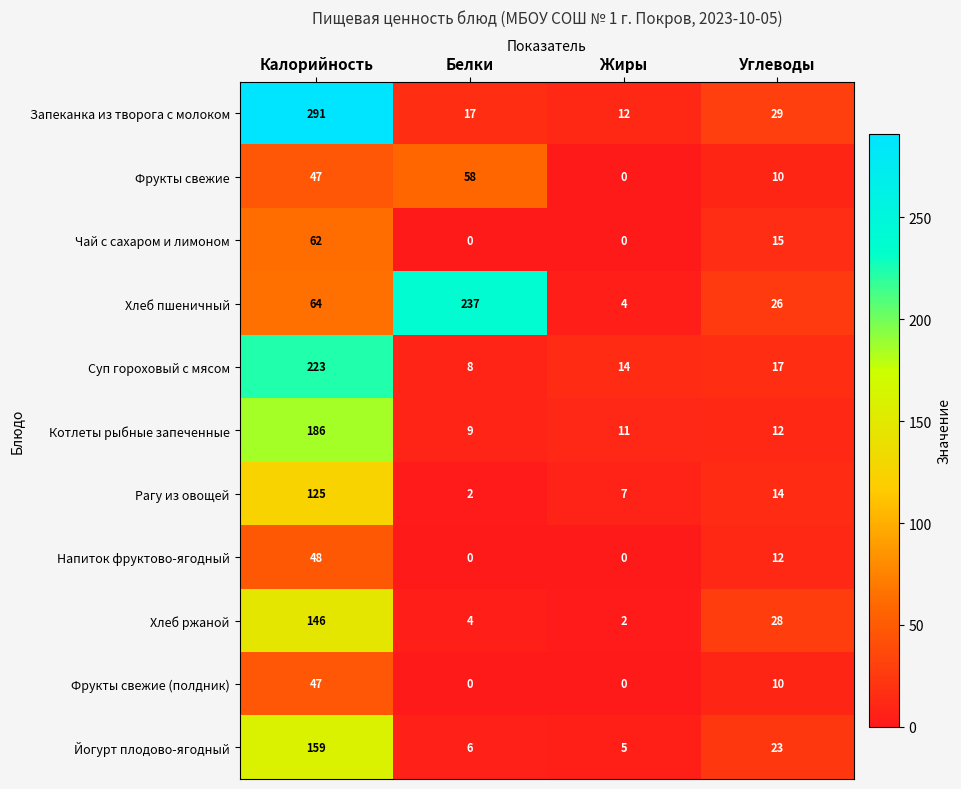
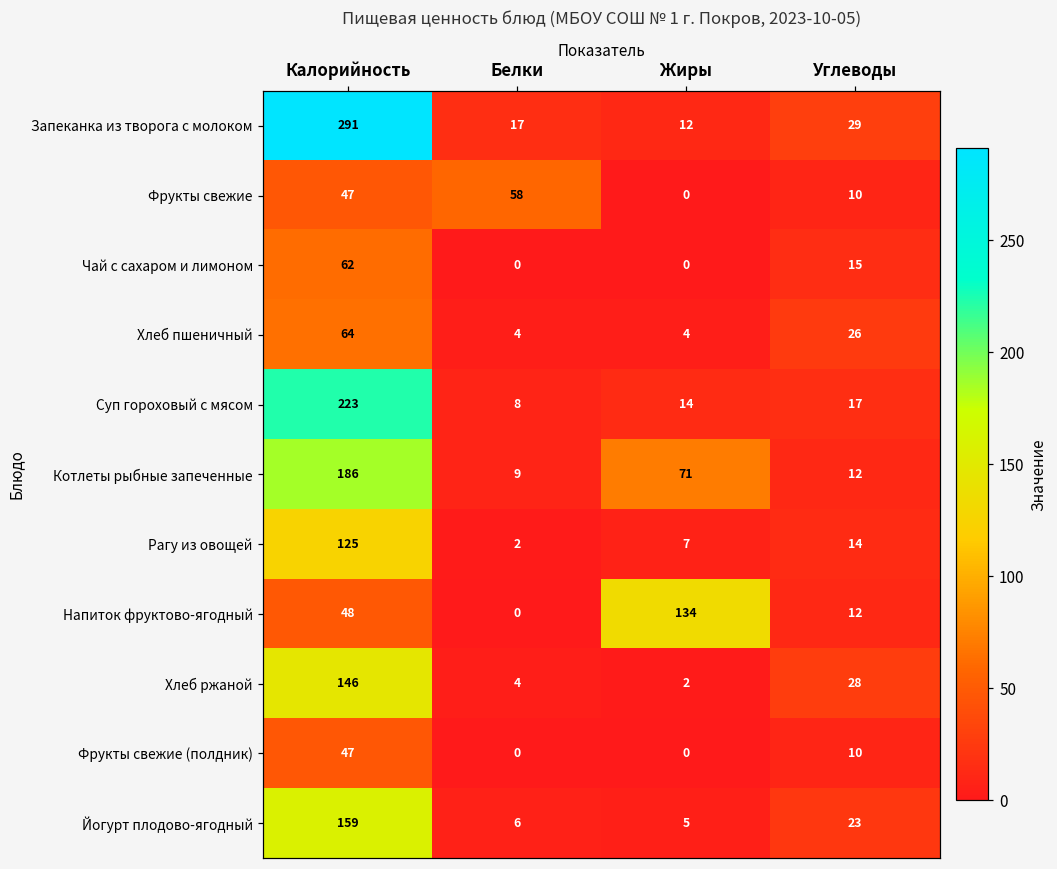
Хлеб пшеничный, Белки: 237 -> 4
Котлеты рыбные запеченные, Жиры: 11 -> 71
Напиток фруктово-ягодный, Жиры: 0 -> 134
